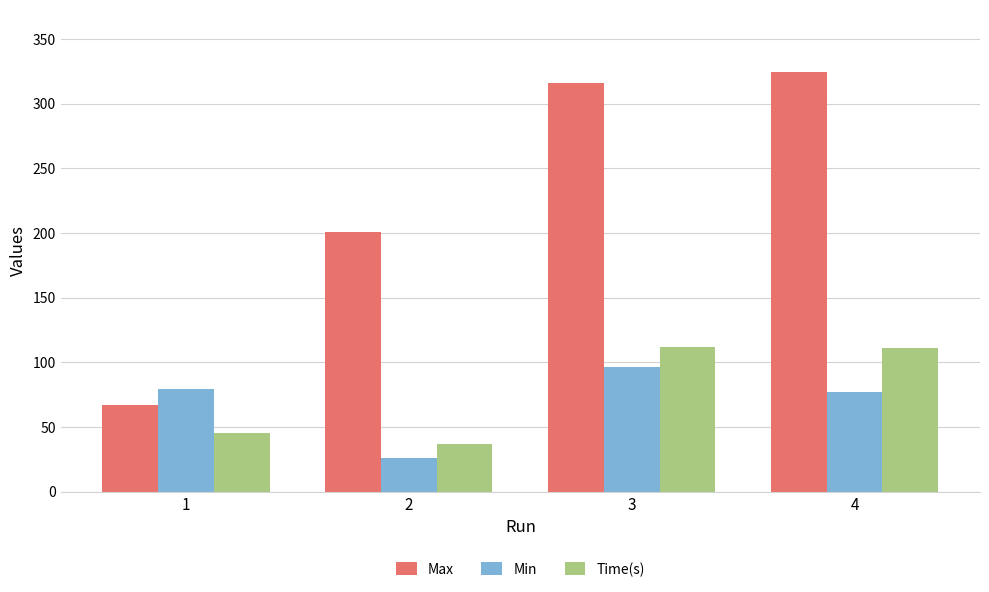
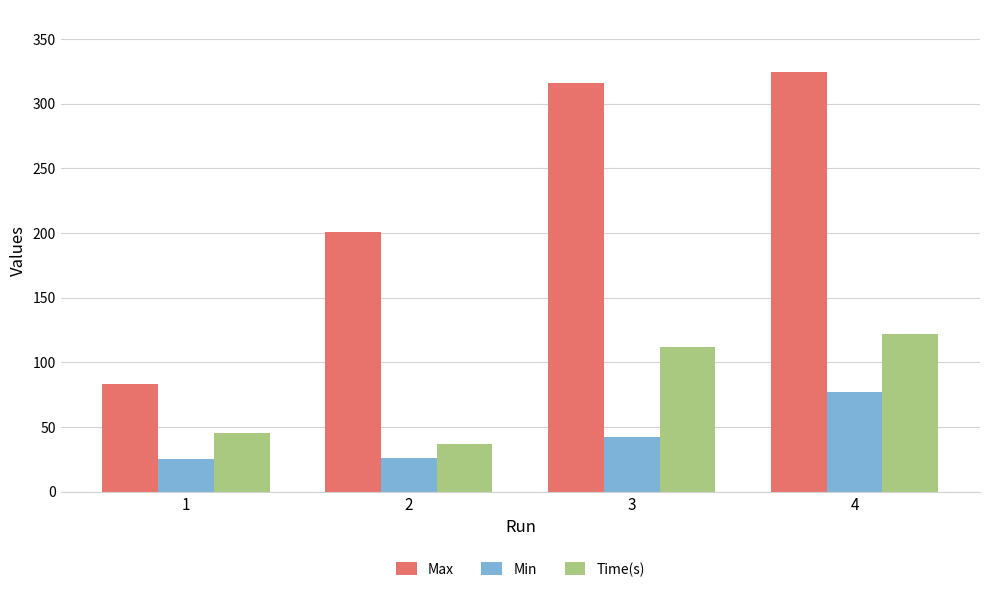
Max, 1: 67 -> 83
Min, 1: 79 -> 25
Min, 3: 96 -> 42
Time(s), 4: 111 -> 122
